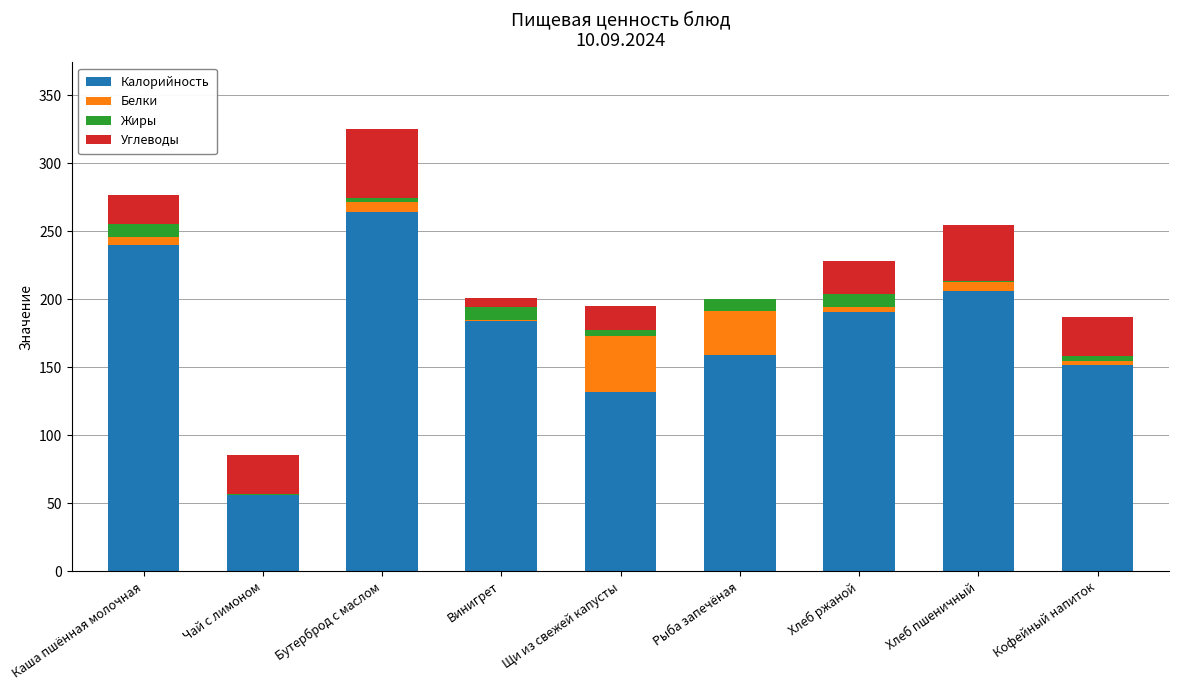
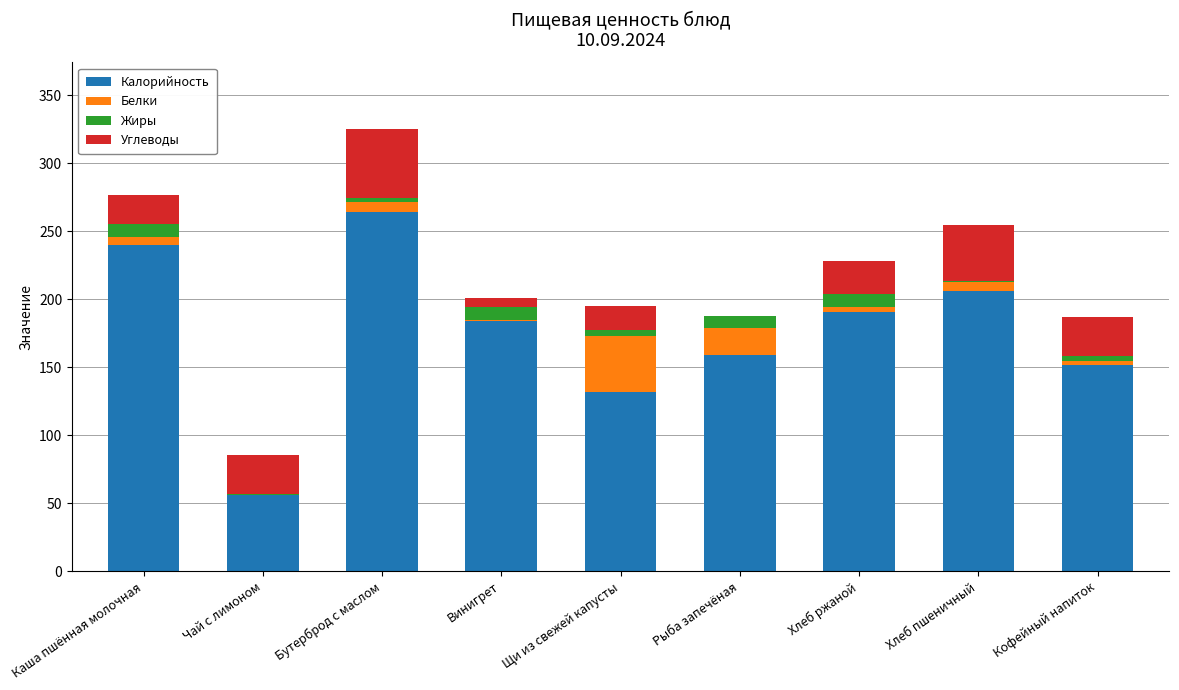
Белки, Рыба запечёная: 32 -> 20
